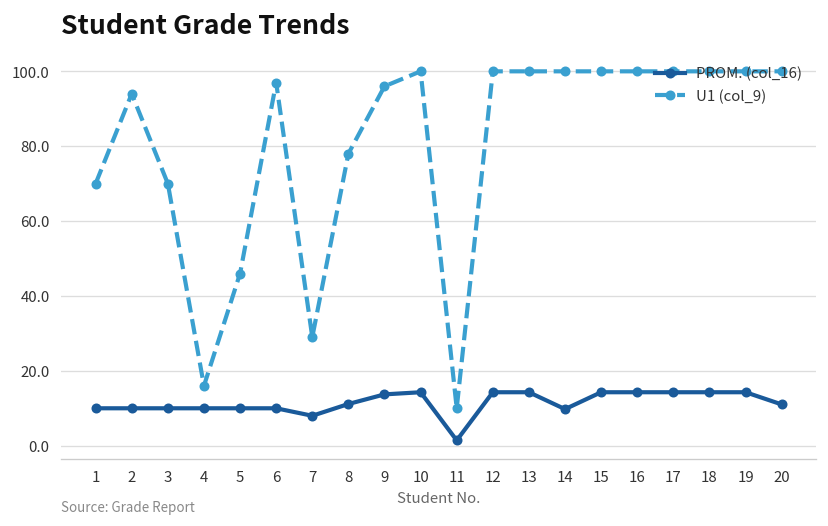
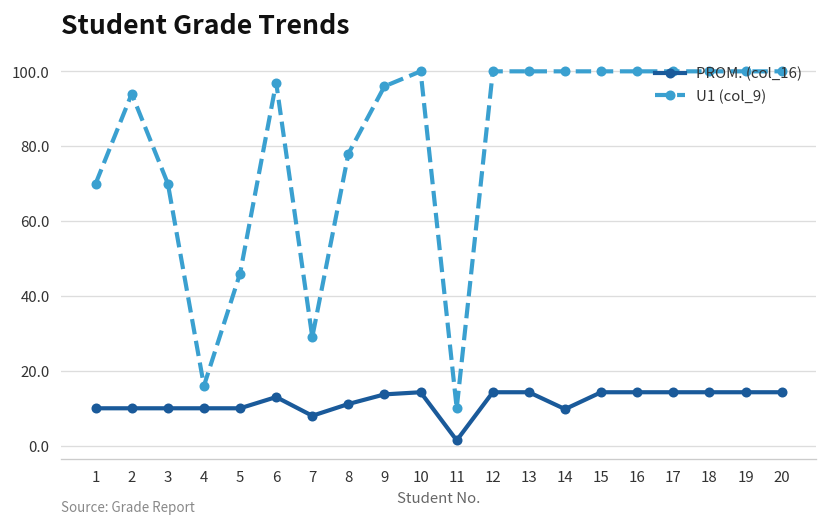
PROM. (col_16), 6: 10 -> 13
PROM. (col_16), 20: 11 -> 14
